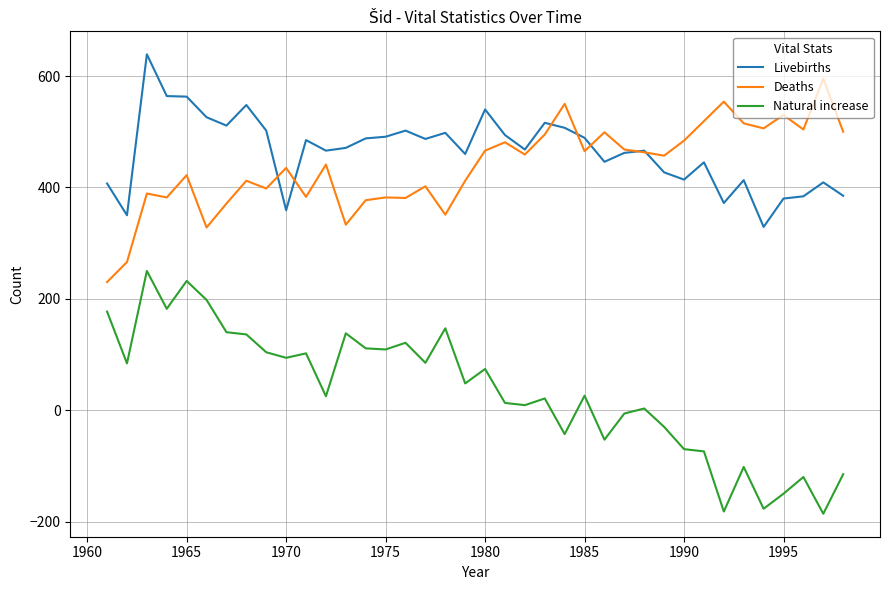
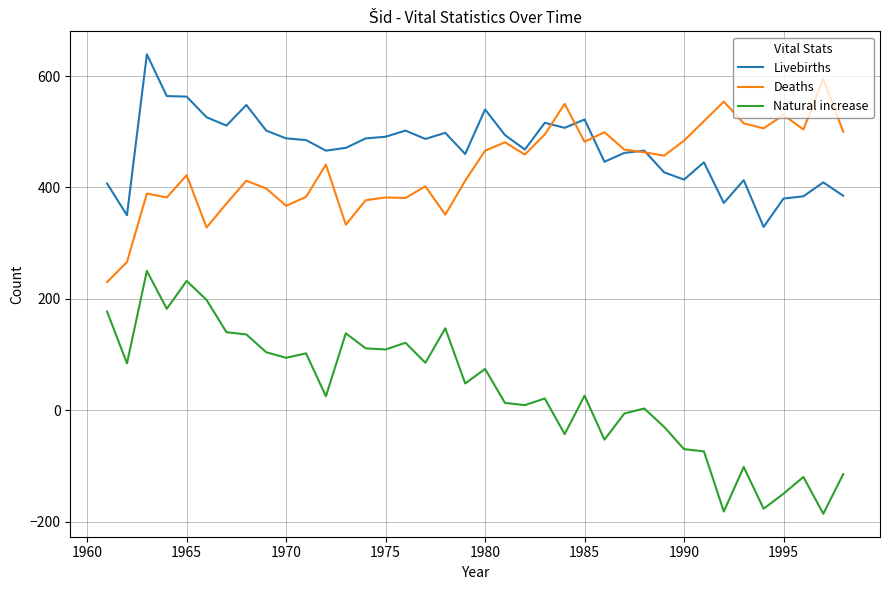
Livebirths, 1970: 360 -> 490
Deaths, 1970: 440 -> 370
Livebirths, 1985: 490 -> 520
Deaths, 1985: 470 -> 480
